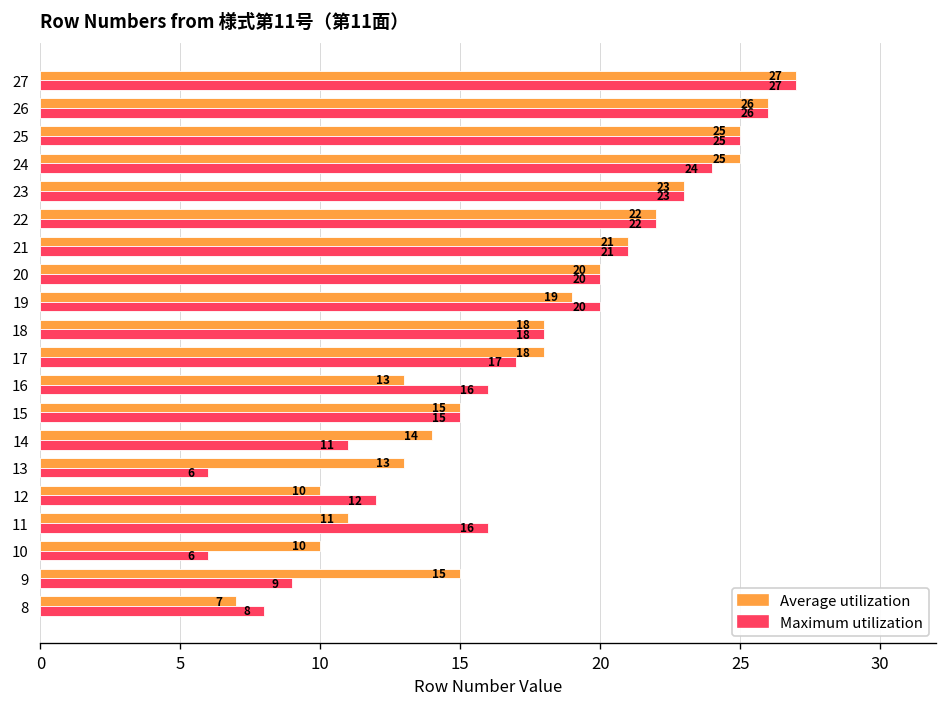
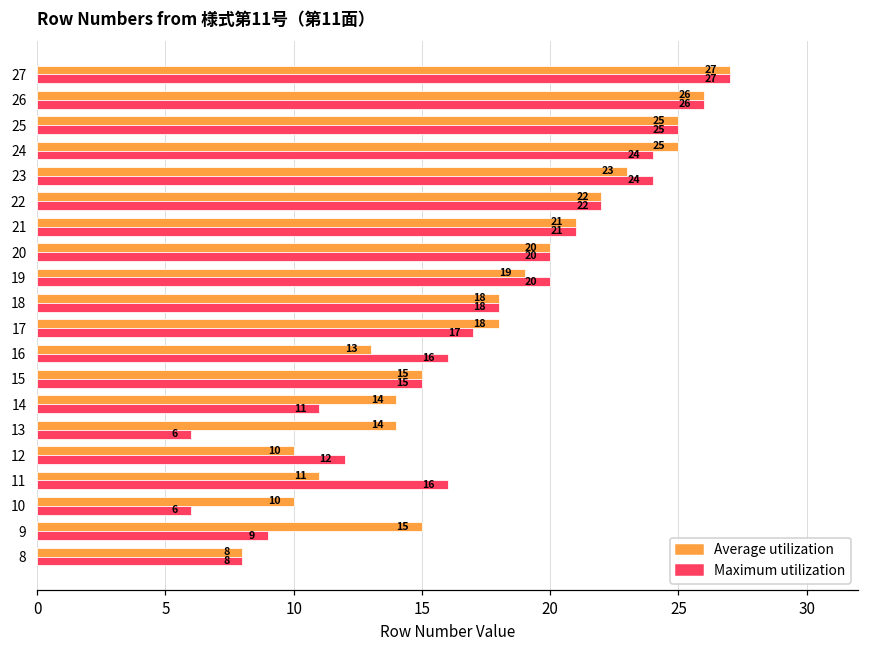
Maximum utilization, 23: 23 -> 24
Average utilization, 13: 13 -> 14
Average utilization, 8: 7 -> 8
